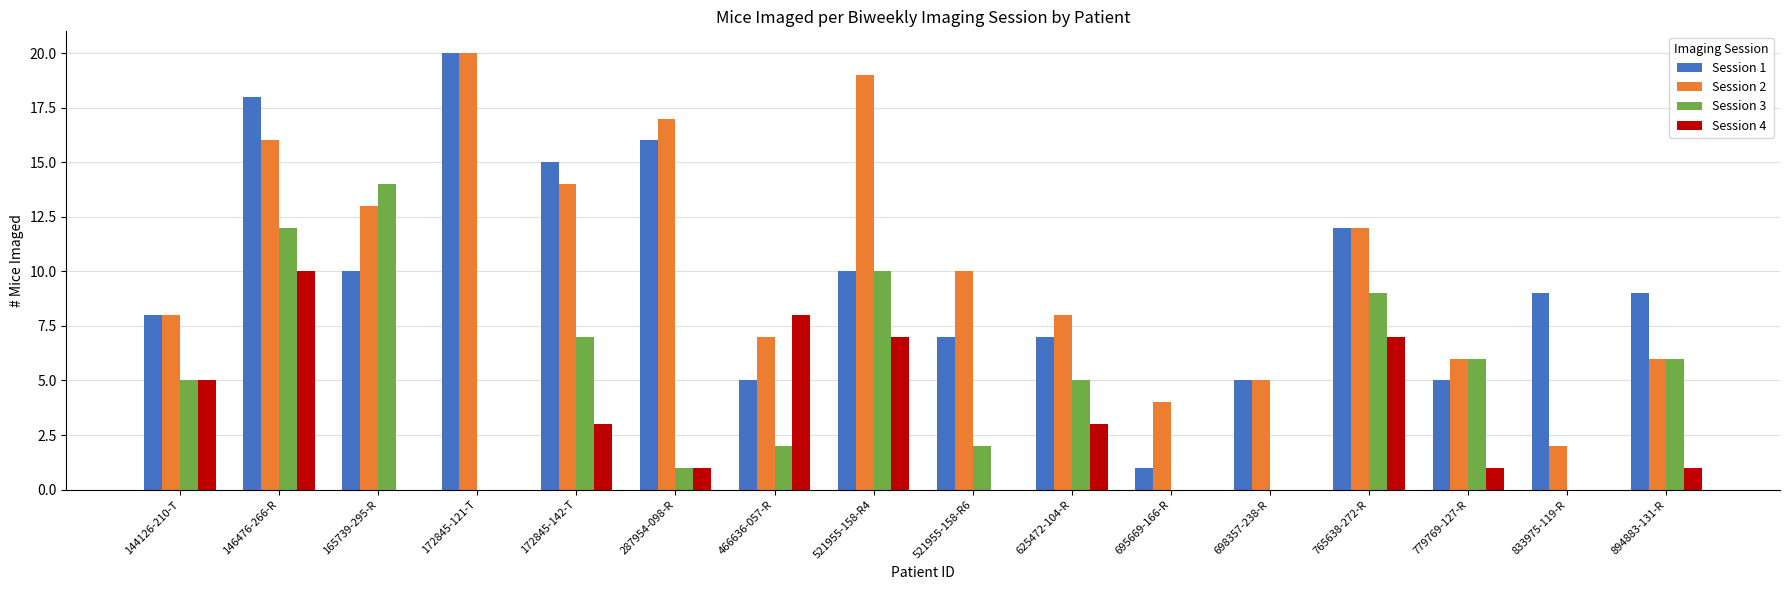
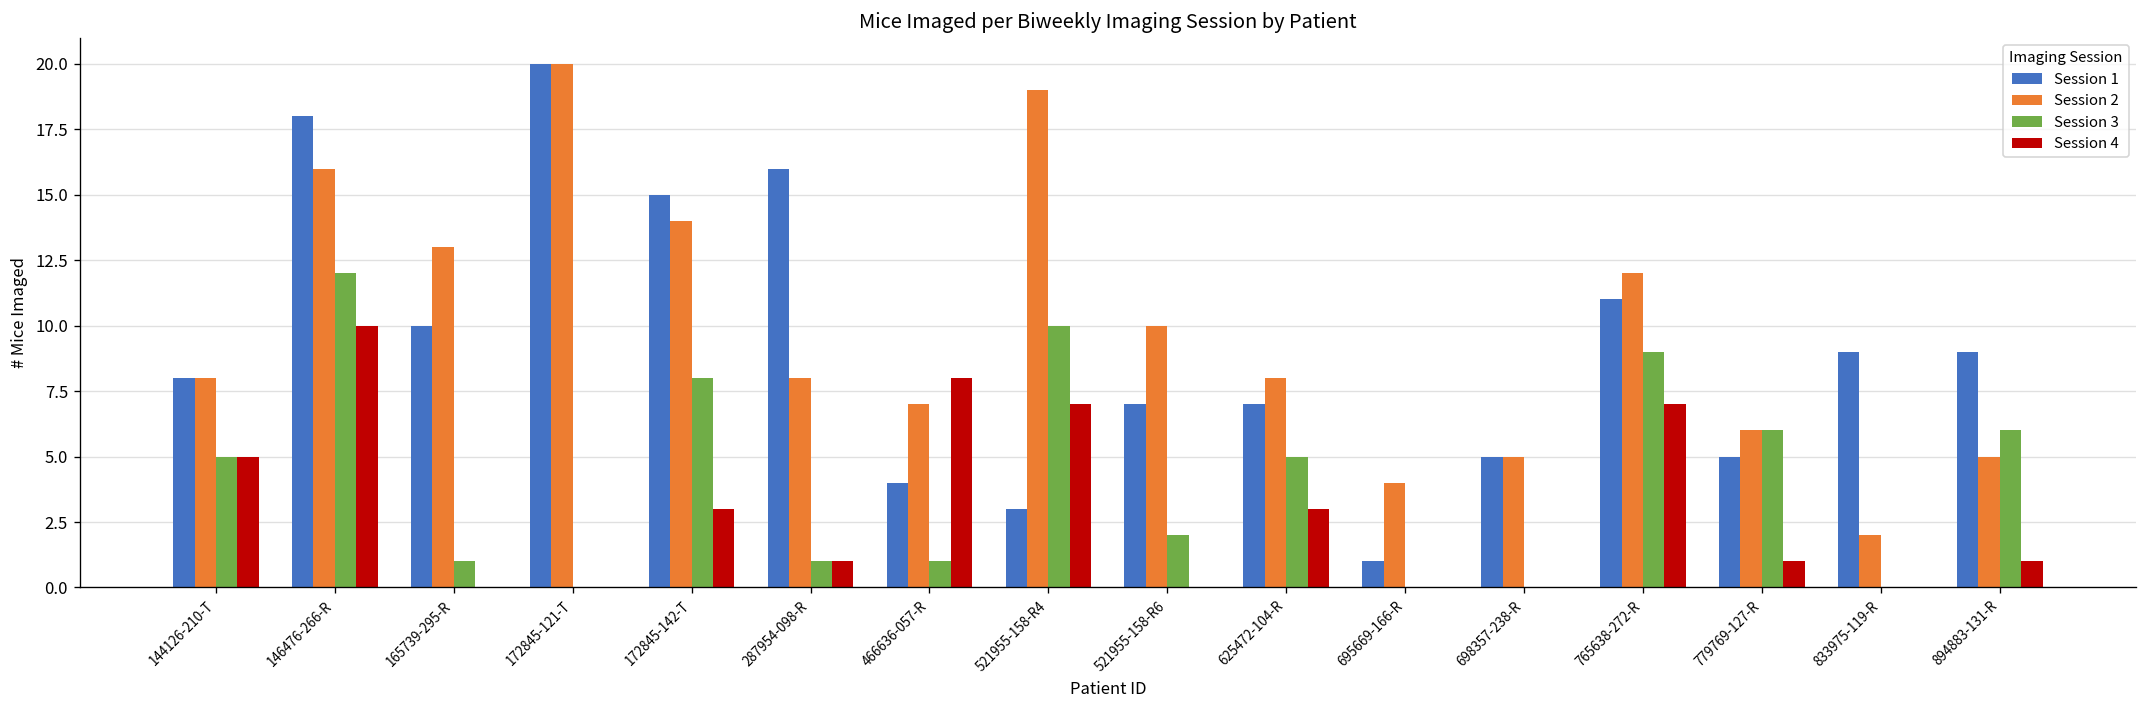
Session 3, 165739-295-R: 14 -> 1
Session 3, 172845-142-T: 7 -> 8
Session 2, 287954-098-R: 17 -> 8
Session 1, 466636-057-R: 5 -> 4
Session 3, 466636-057-R: 2 -> 1
Session 1, 521955-158-R4: 10 -> 3
Session 1, 765638-272-R: 12 -> 11
Session 2, 894883-131-R: 6 -> 5
